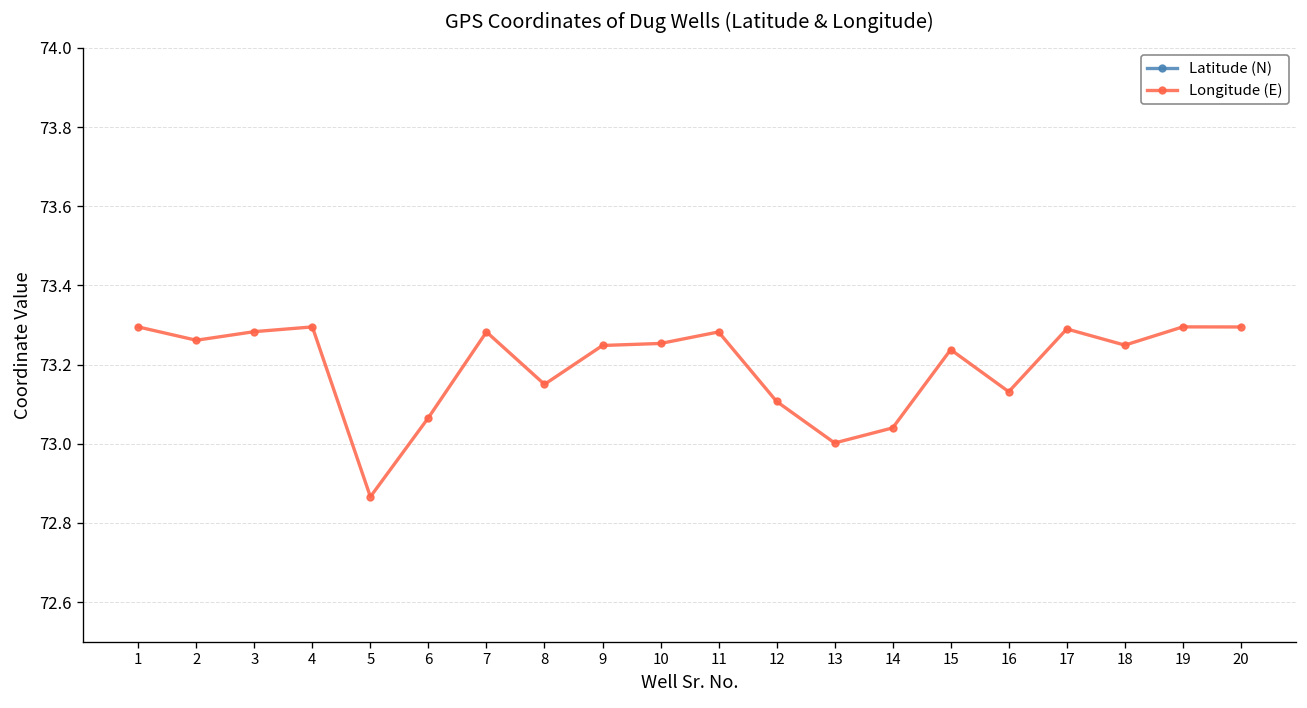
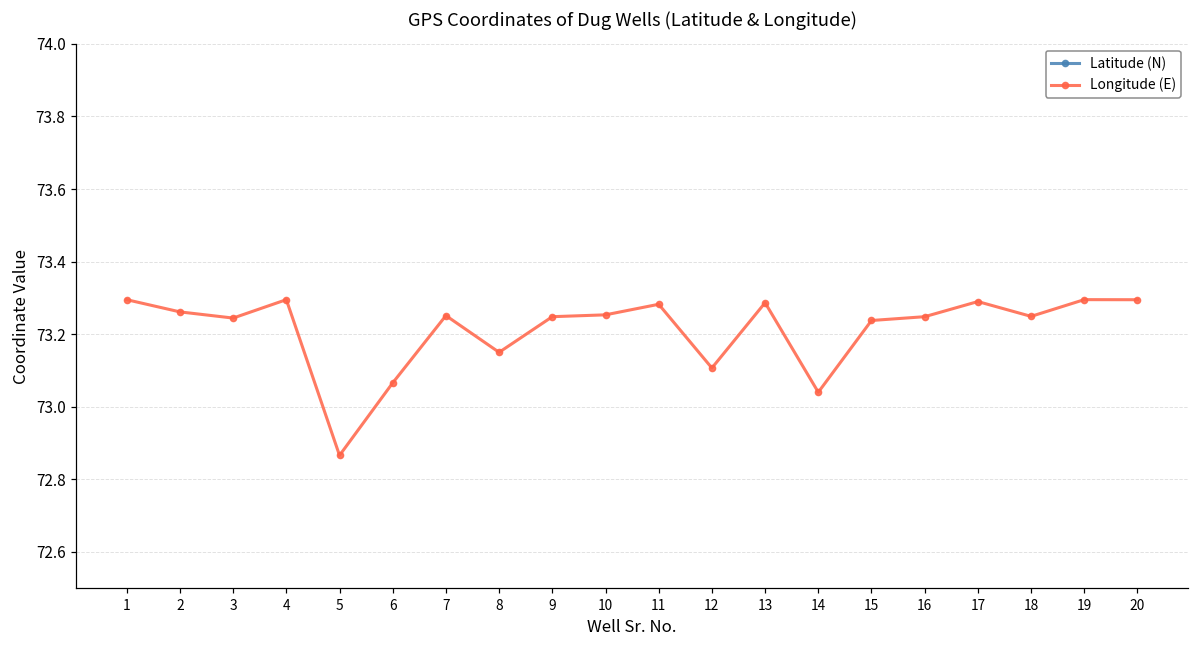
Longitude (E), 3: 73.28 -> 73.24
Longitude (E), 7: 73.28 -> 73.25
Longitude (E), 13: 73.00 -> 73.29
Longitude (E), 16: 73.13 -> 73.25
